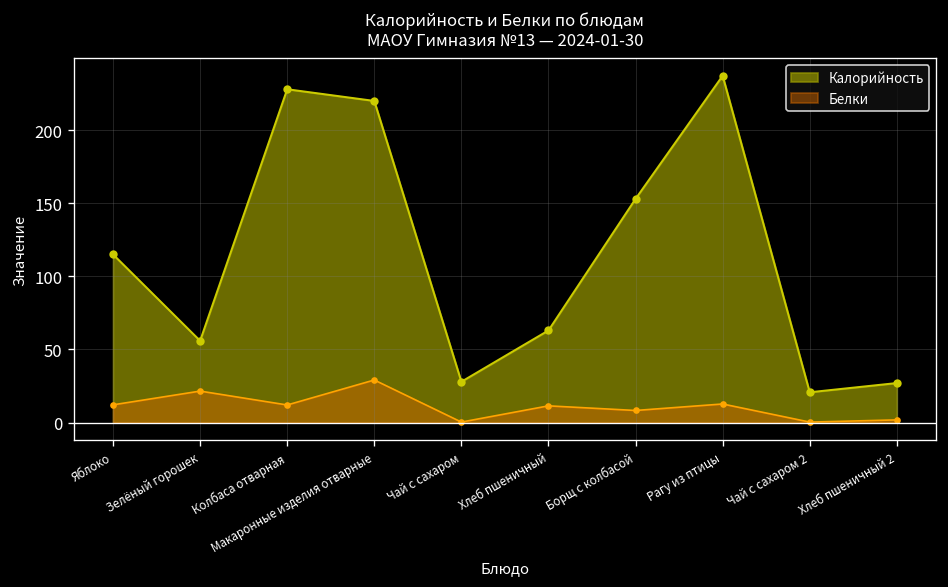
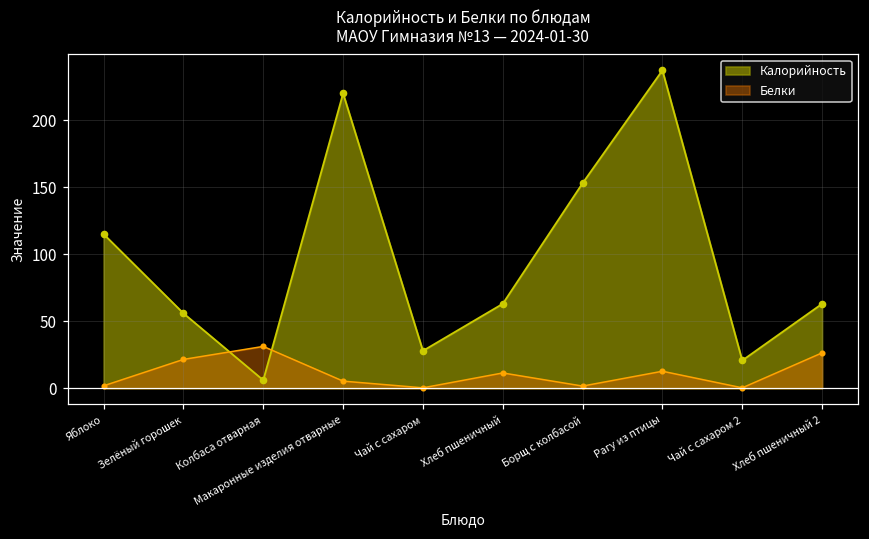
Белки, Яблоко: 12 -> 2
Калорийность, Колбаса отварная: 228 -> 6
Белки, Колбаса отварная: 12 -> 31
Белки, Макаронные изделия отварные: 29 -> 5
Белки, Борщ с колбасой: 8 -> 2
Калорийность, Хлеб пшеничный 2: 27 -> 63
Белки, Хлеб пшеничный 2: 2 -> 26
